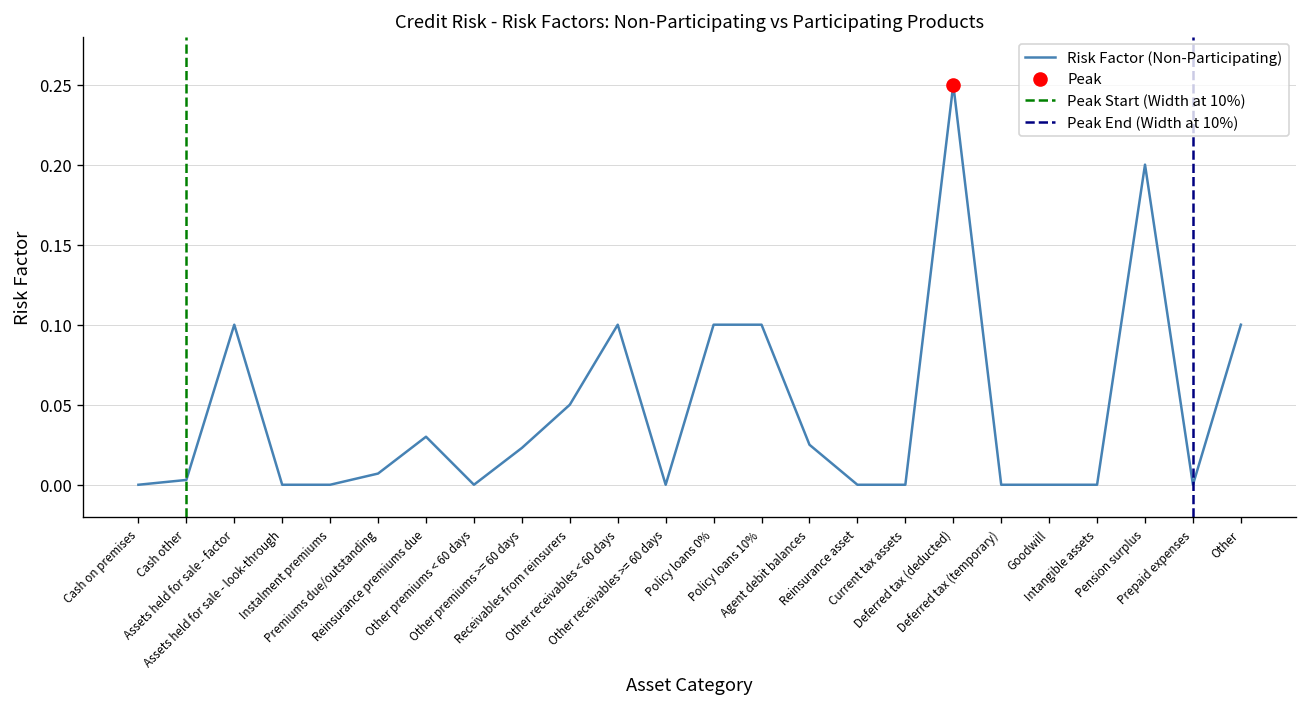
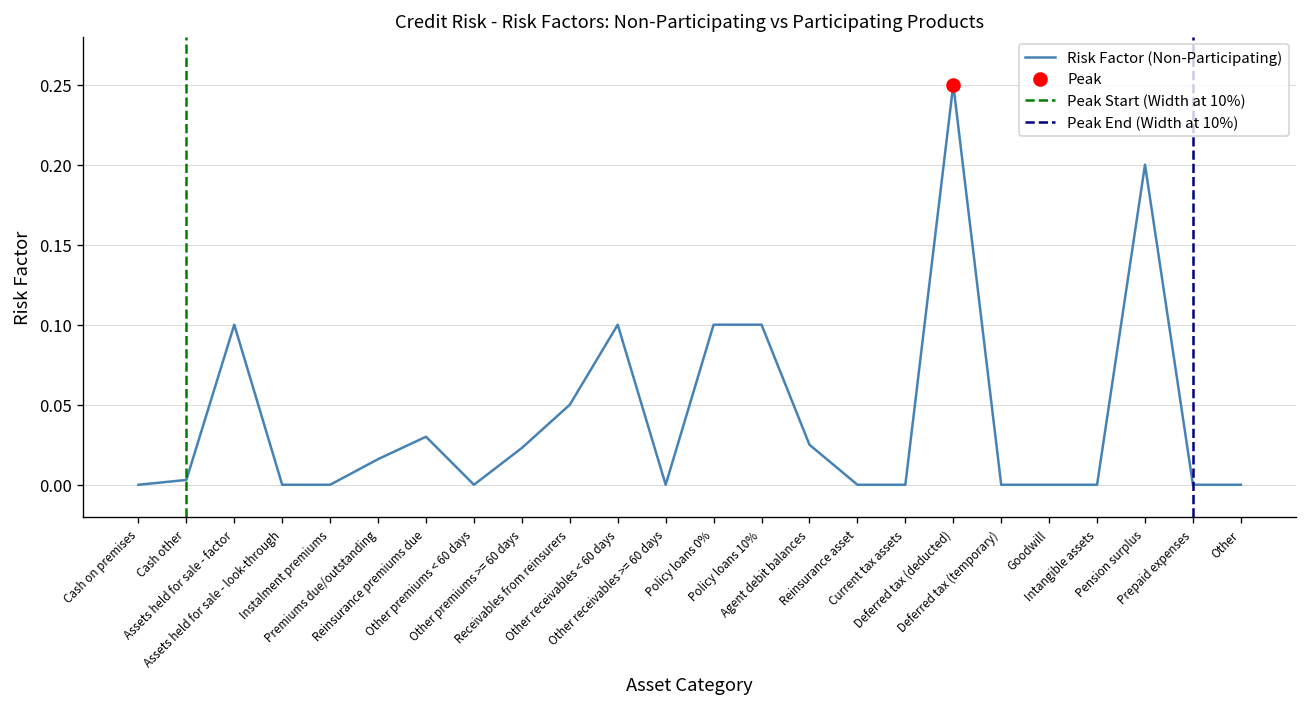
Risk Factor (Non-Participating), Premiums due/outstanding: 0.007 -> 0.016
Risk Factor (Non-Participating), Other: 0.1 -> 0.0
